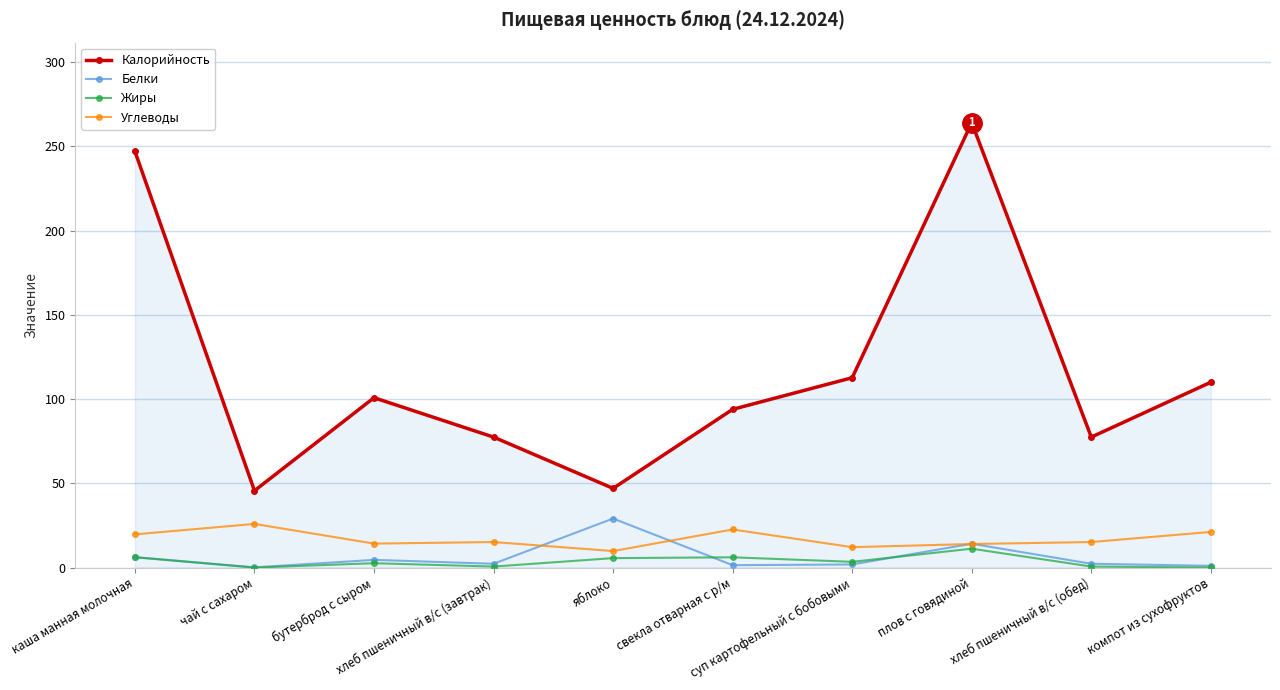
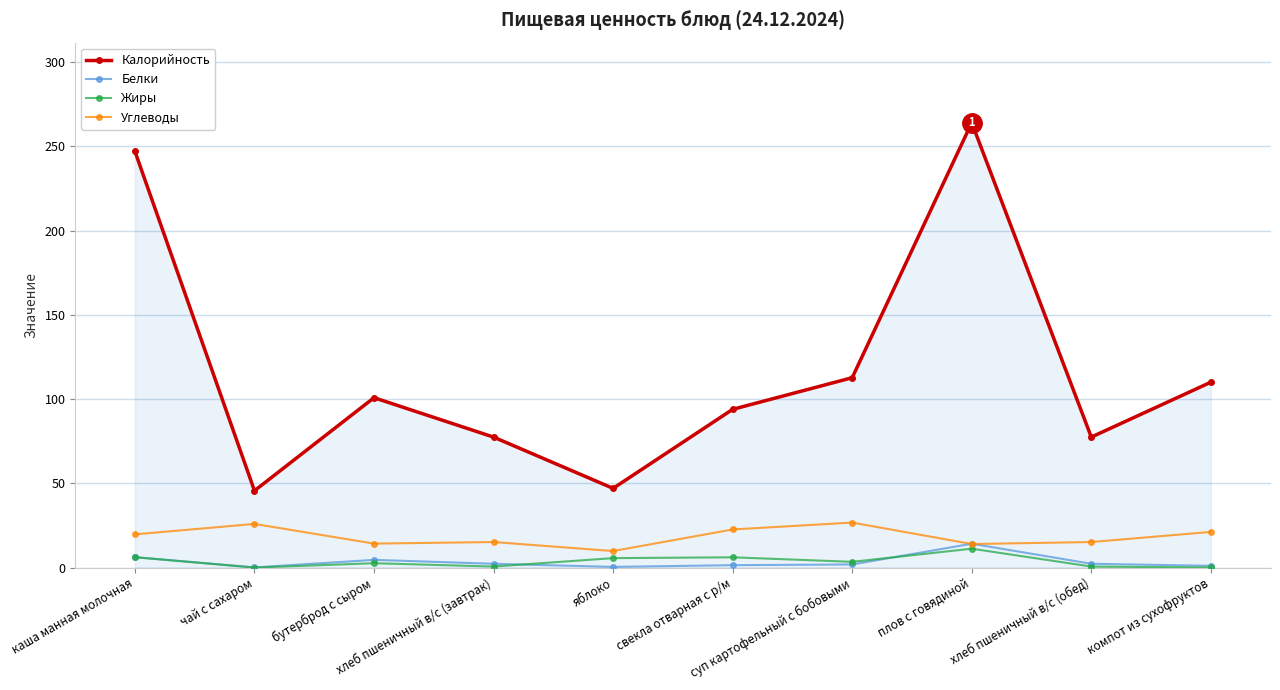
Белки, яблоко: 29 -> 0
Углеводы, суп картофельный с бобовыми: 12 -> 27
